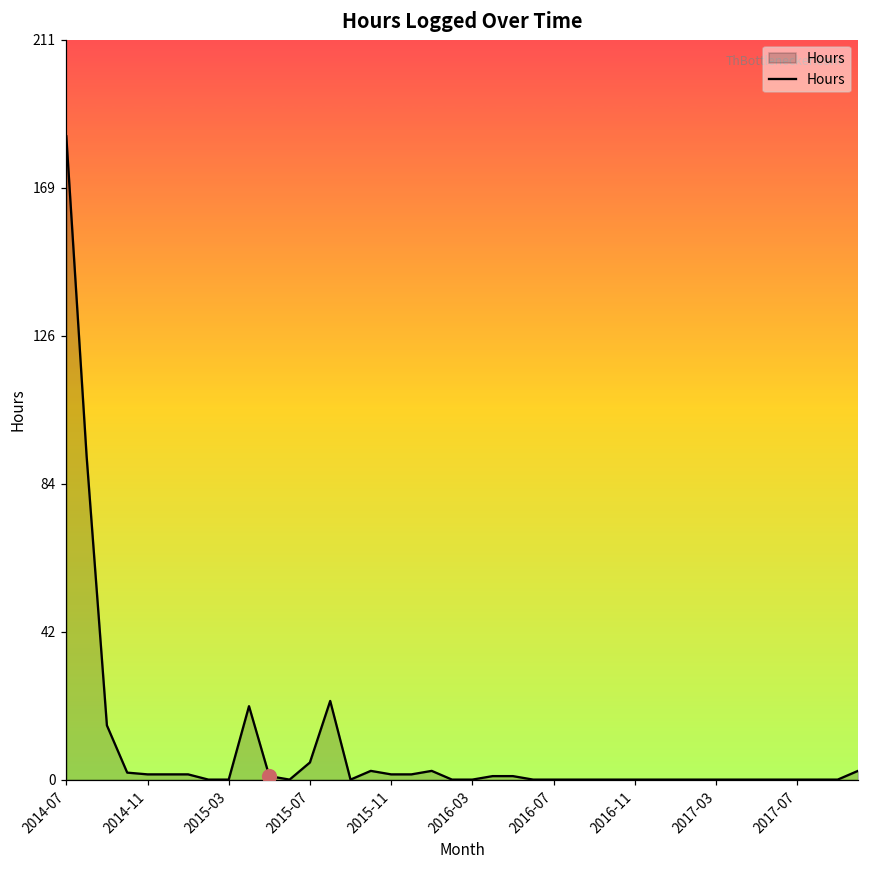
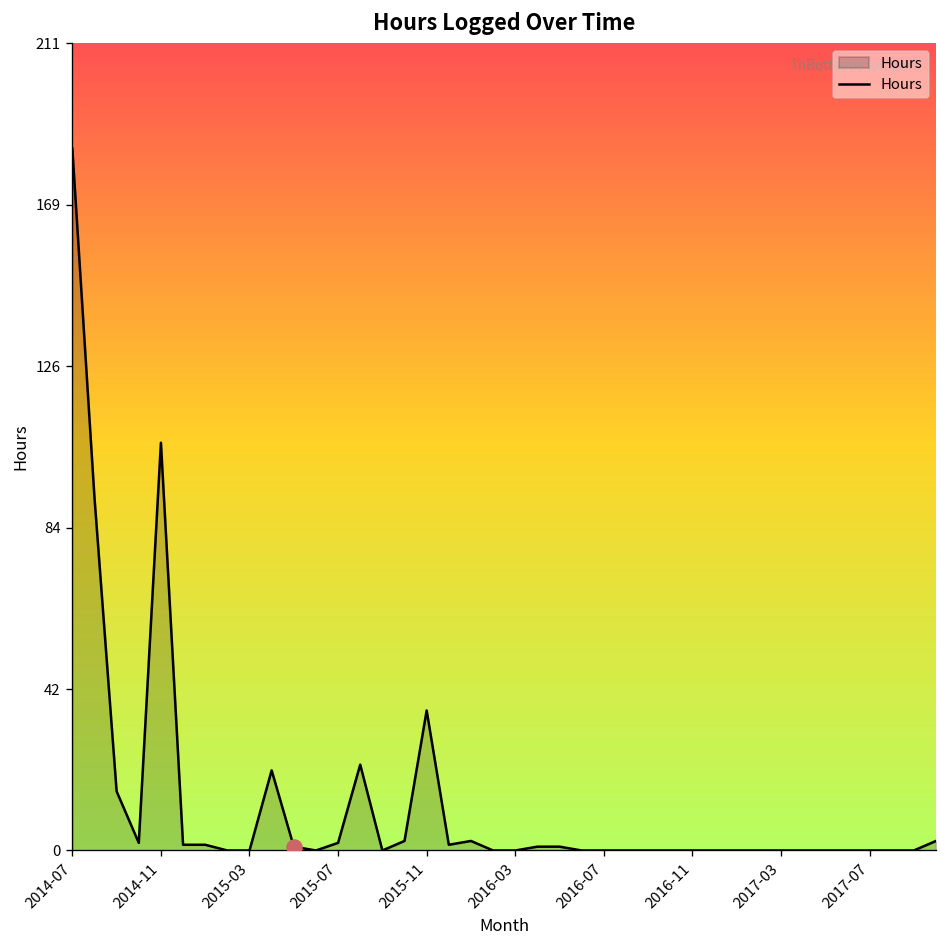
Hours, 2014-11: 2 -> 107
Hours, 2015-07: 5 -> 2
Hours, 2015-11: 2 -> 37
